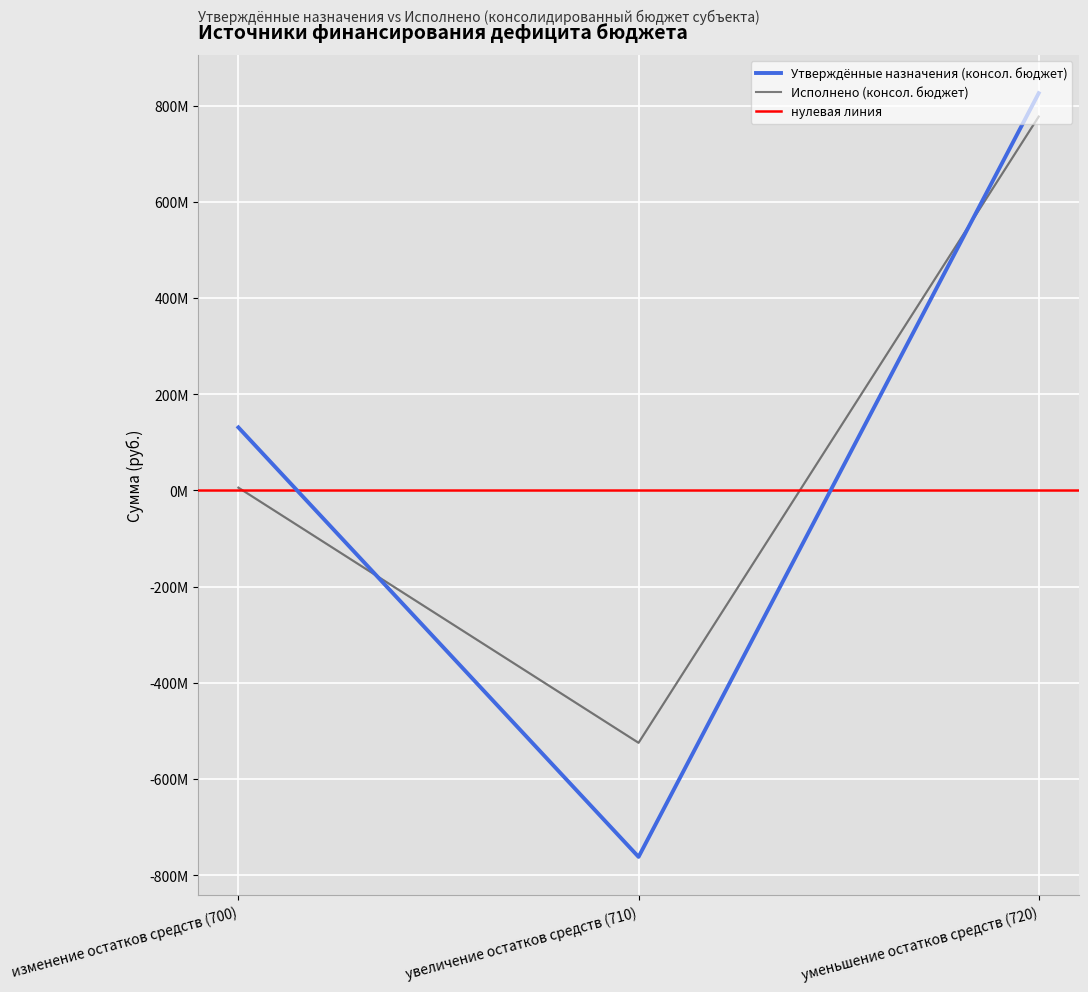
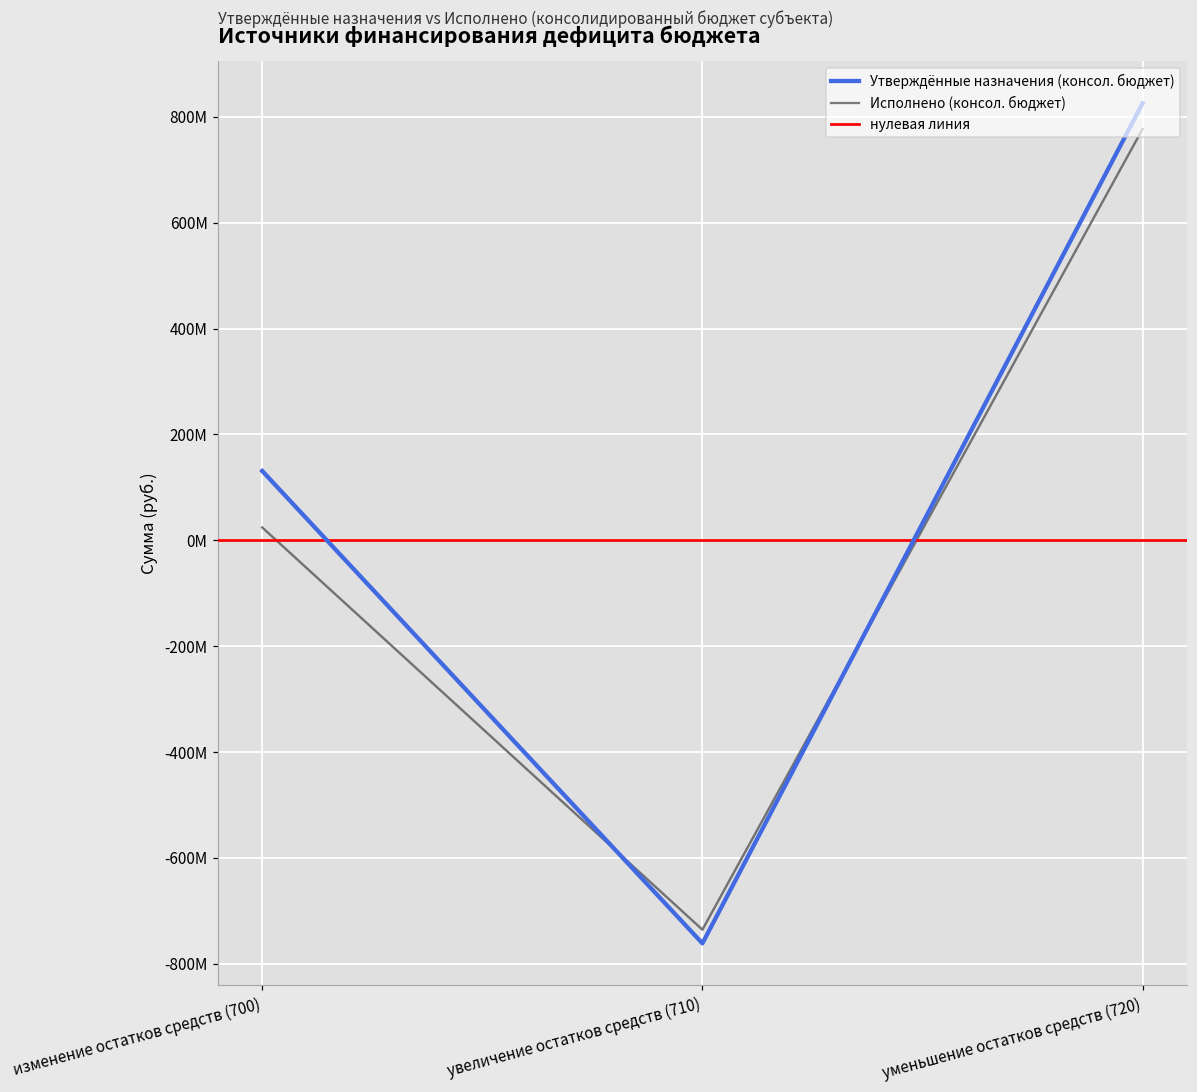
Исполнено (консол. бюджет), изменение остатков средств (700): 10000000 -> 20000000
Исполнено (консол. бюджет), увеличение остатков средств (710): -520000000 -> -740000000
